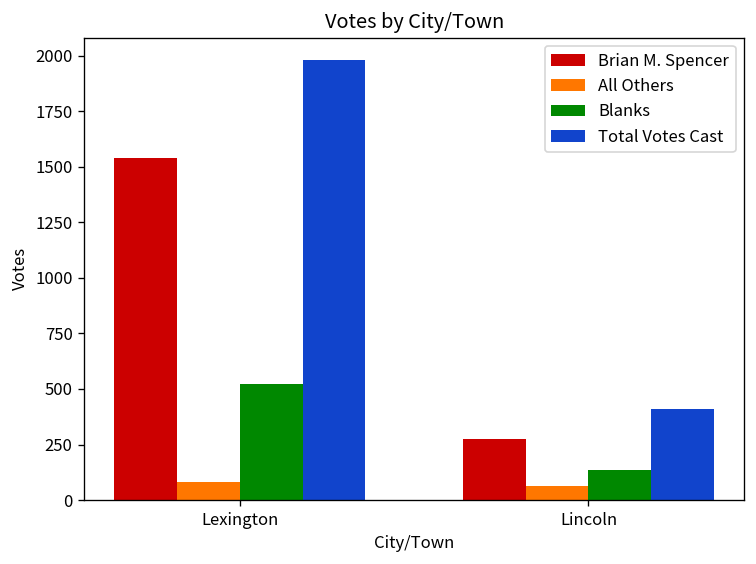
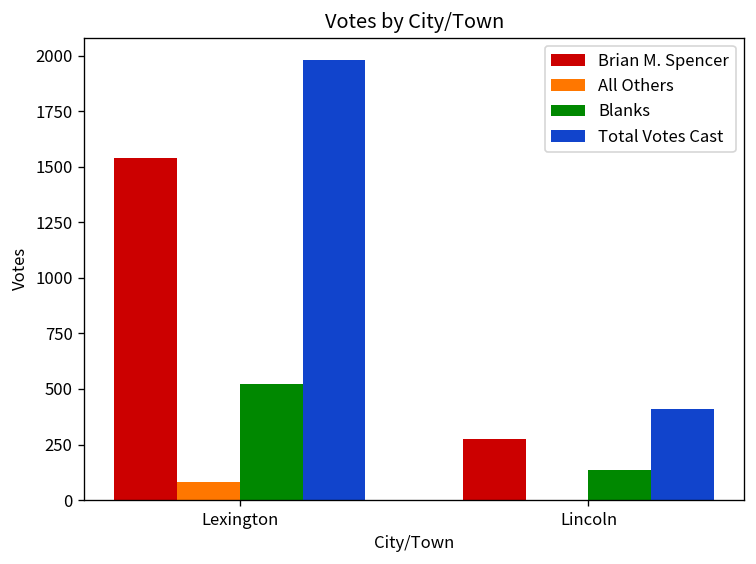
All Others, Lincoln: 60 -> 0
